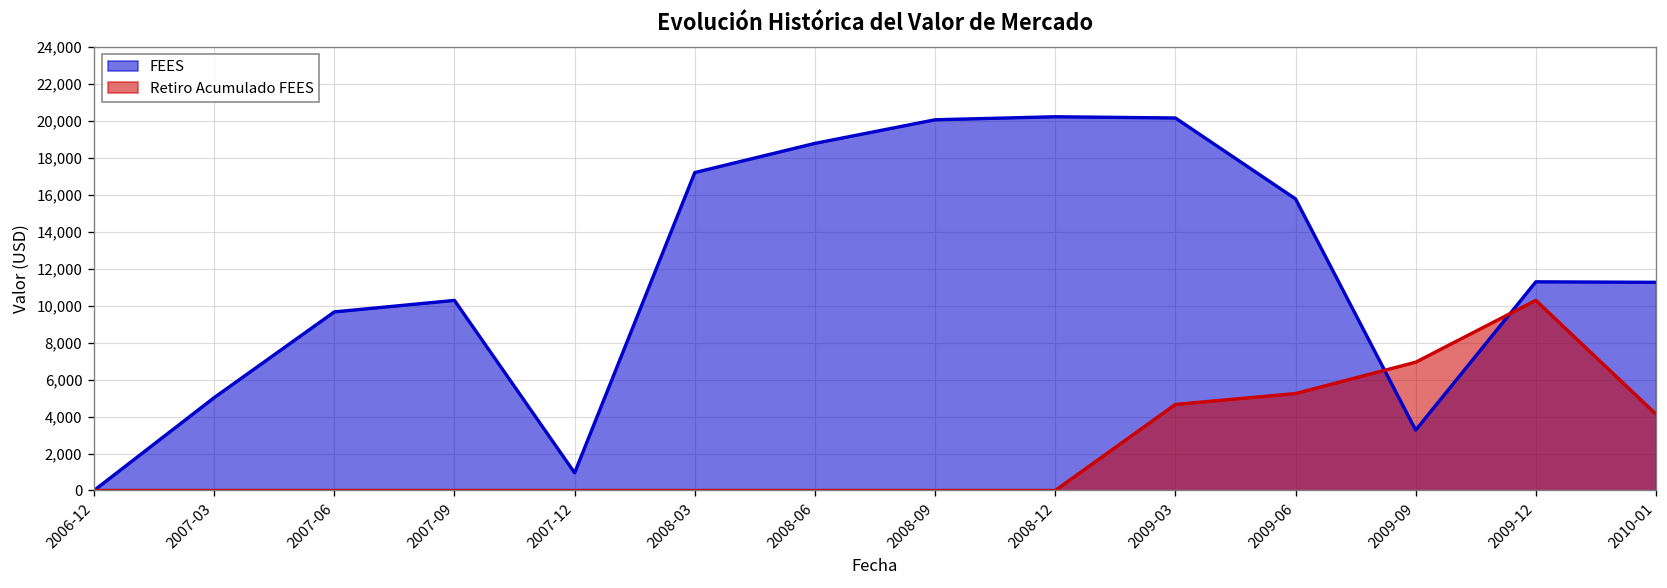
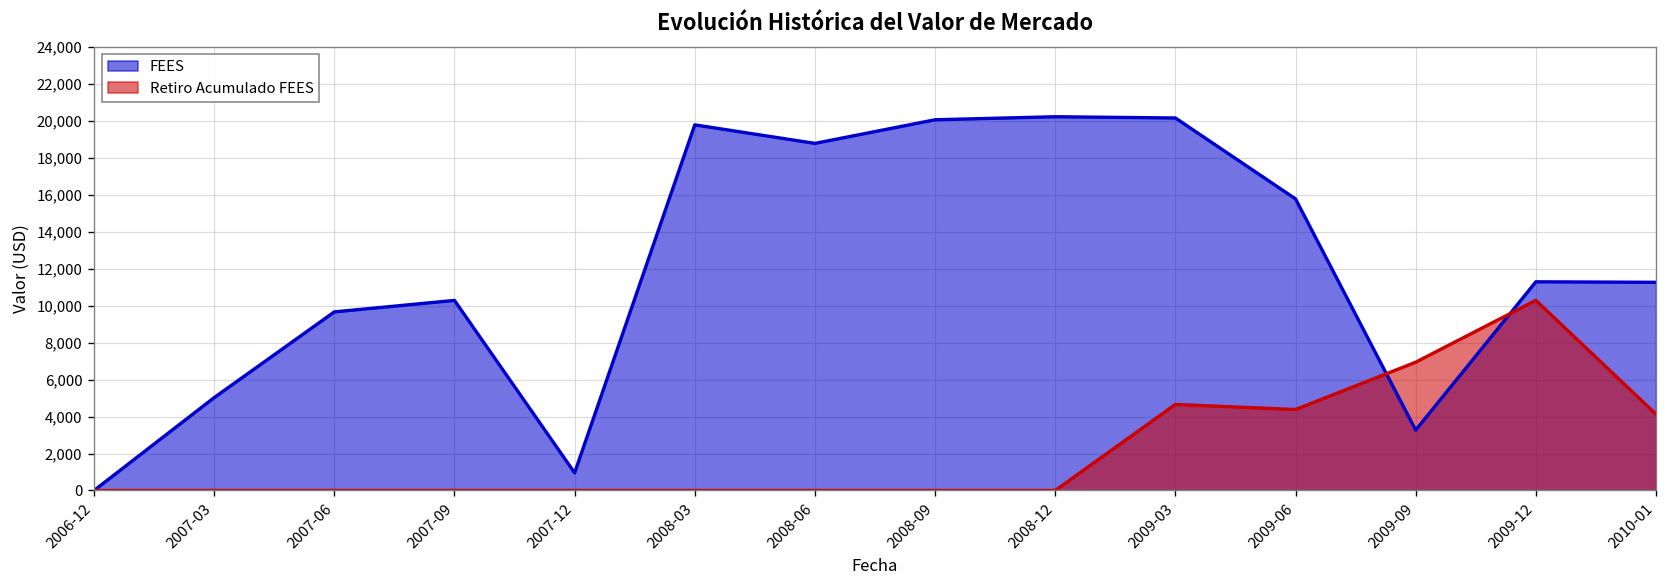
FEES, 2008-03: 17,200 -> 19,800
Retiro Acumulado FEES, 2009-06: 5,200 -> 4,400
